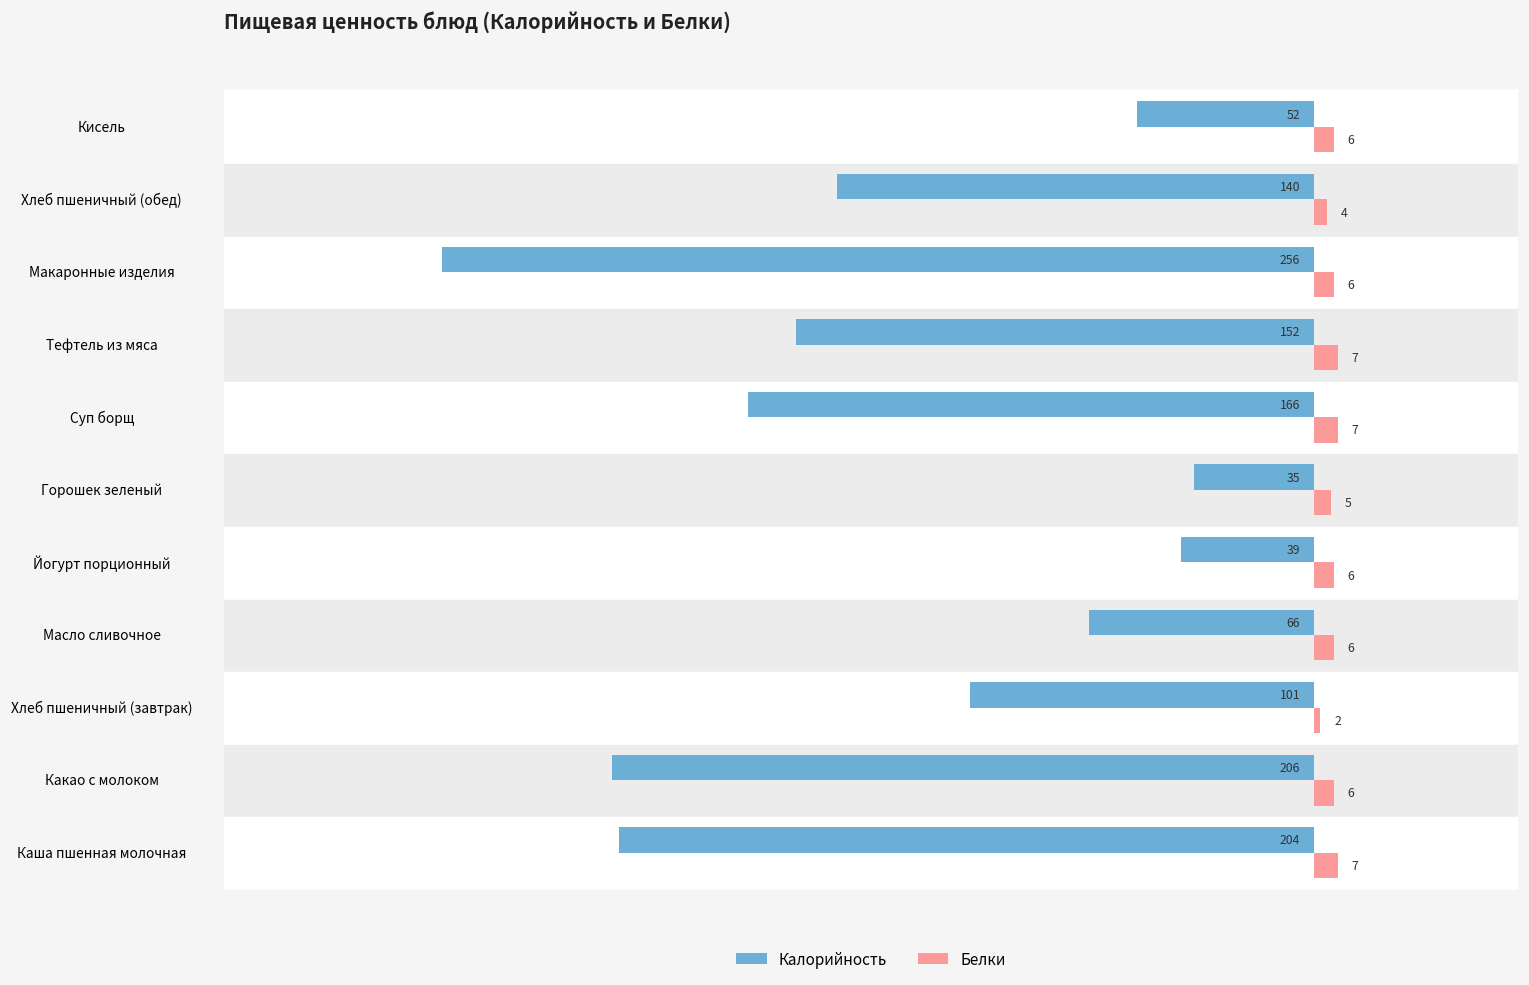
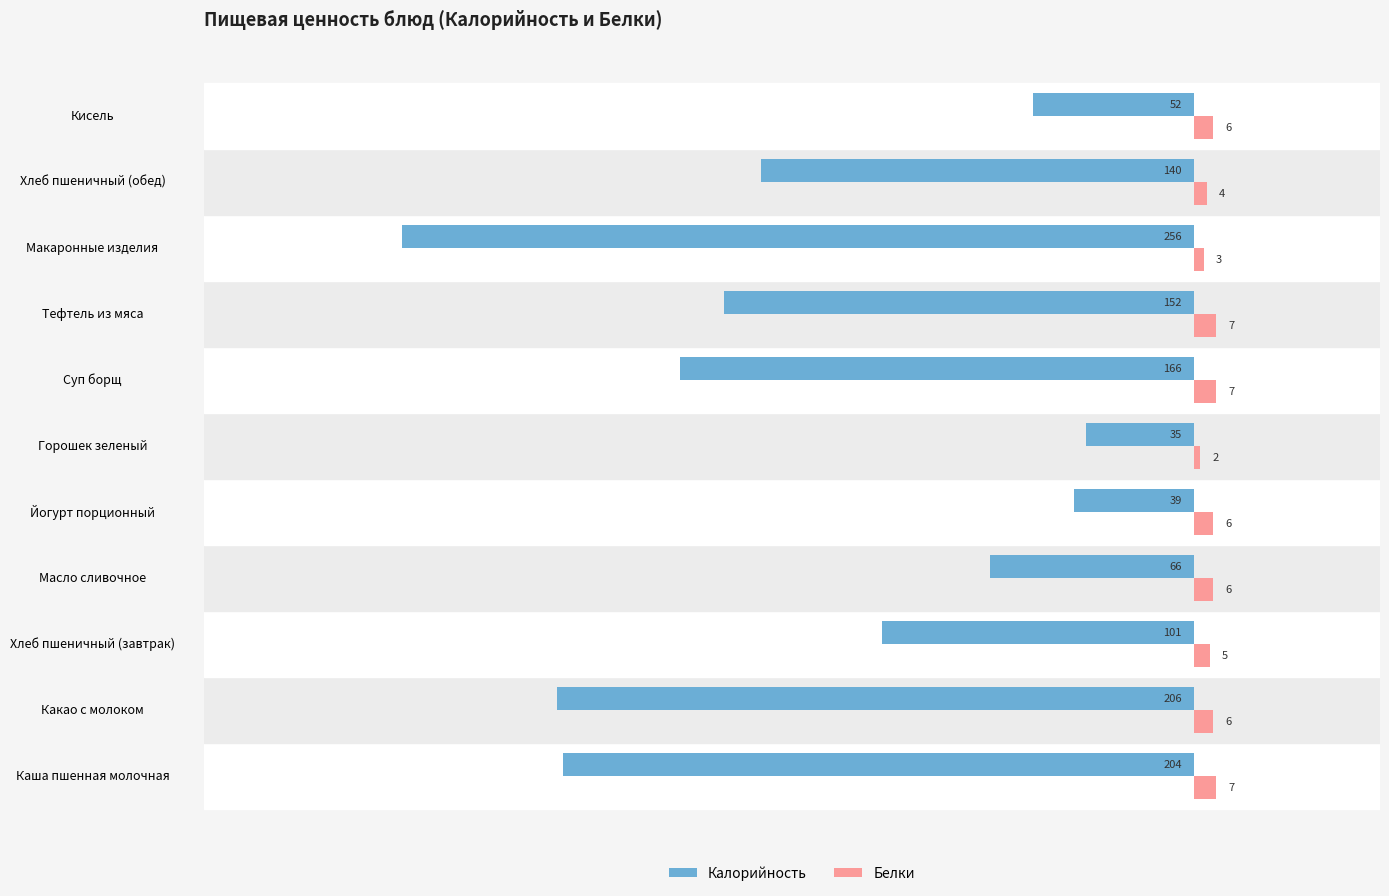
Белки, Макаронные изделия: 6 -> 3
Белки, Горошек зеленый: 5 -> 2
Белки, Хлеб пшеничный (завтрак): 2 -> 5
